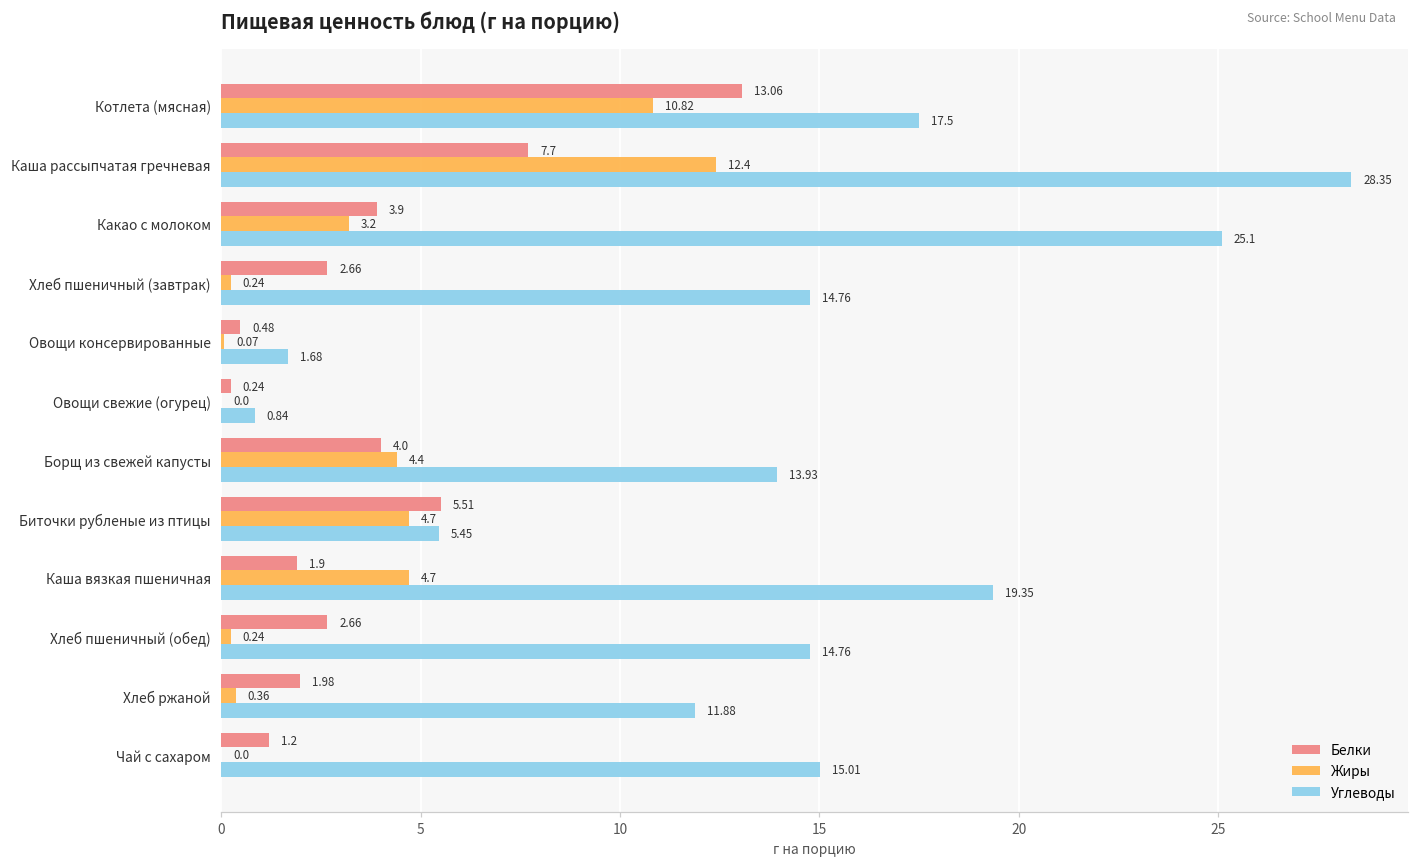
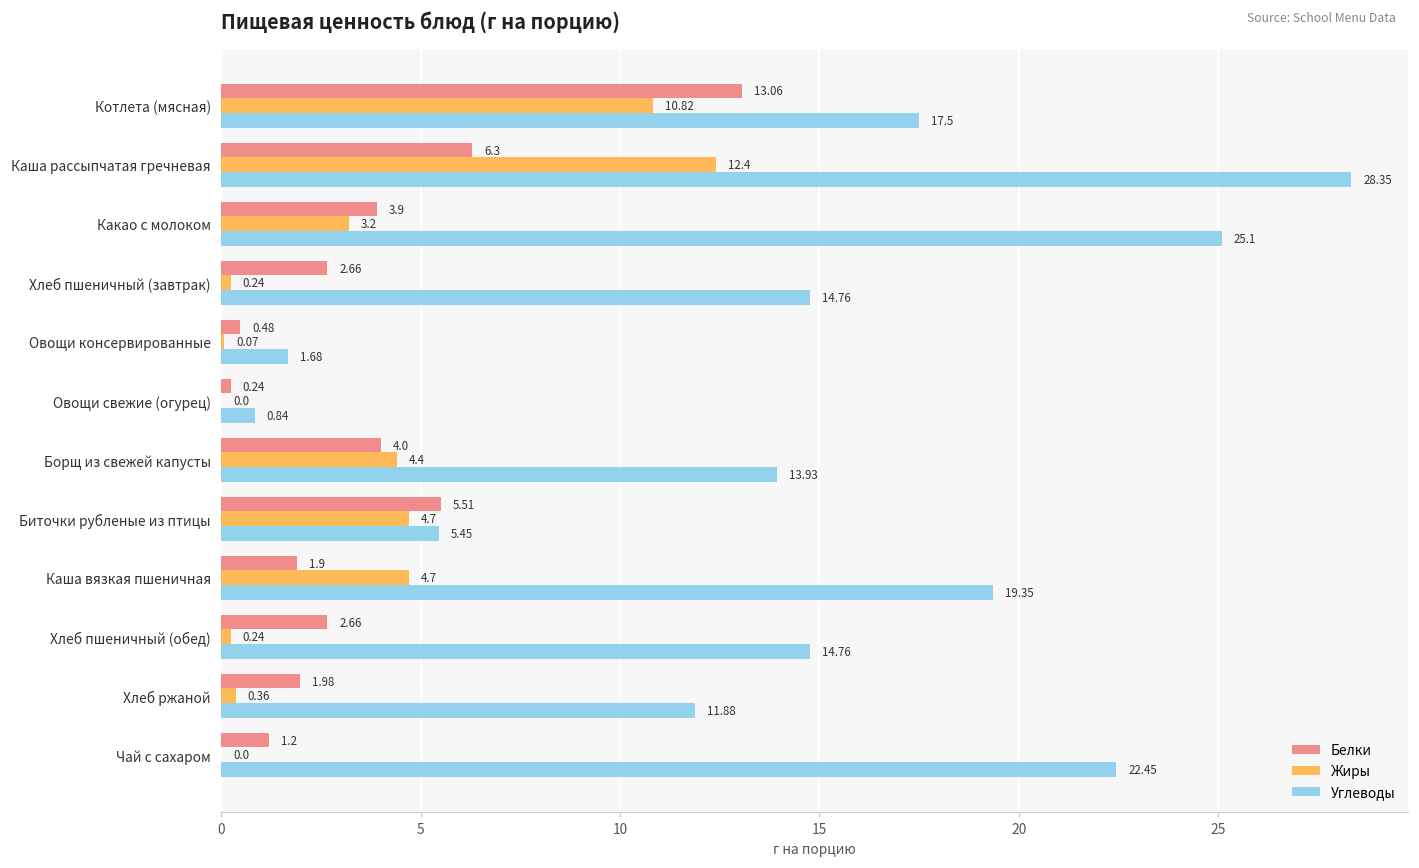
Белки, Каша рассыпчатая гречневая: 7.7 -> 6.3
Углеводы, Чай с сахаром: 15.01 -> 22.45
